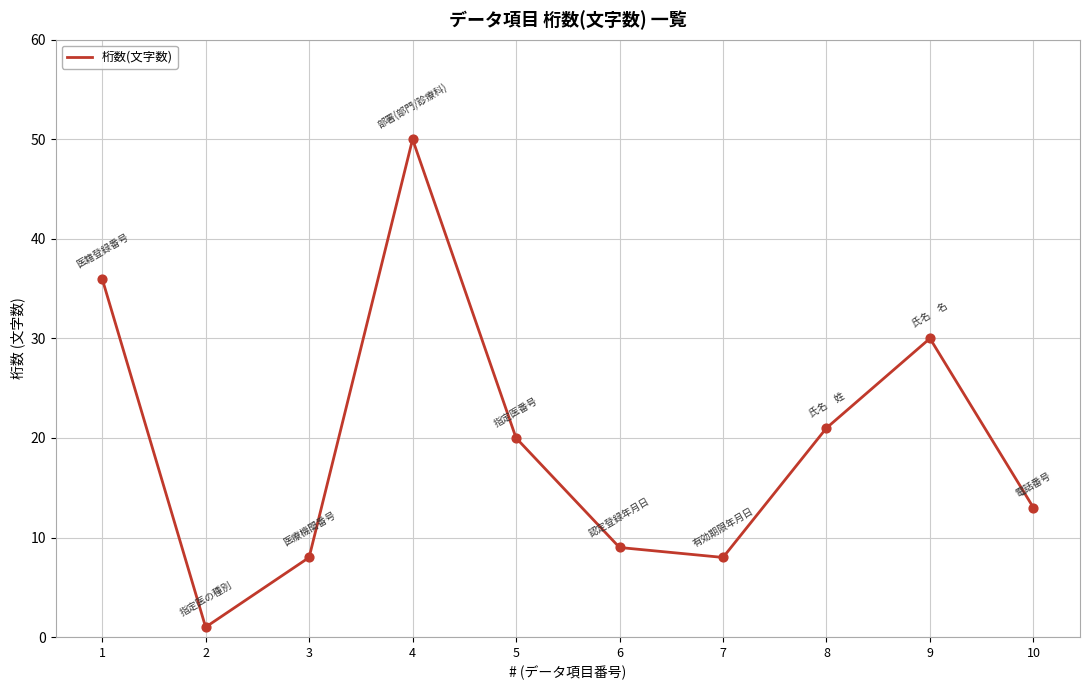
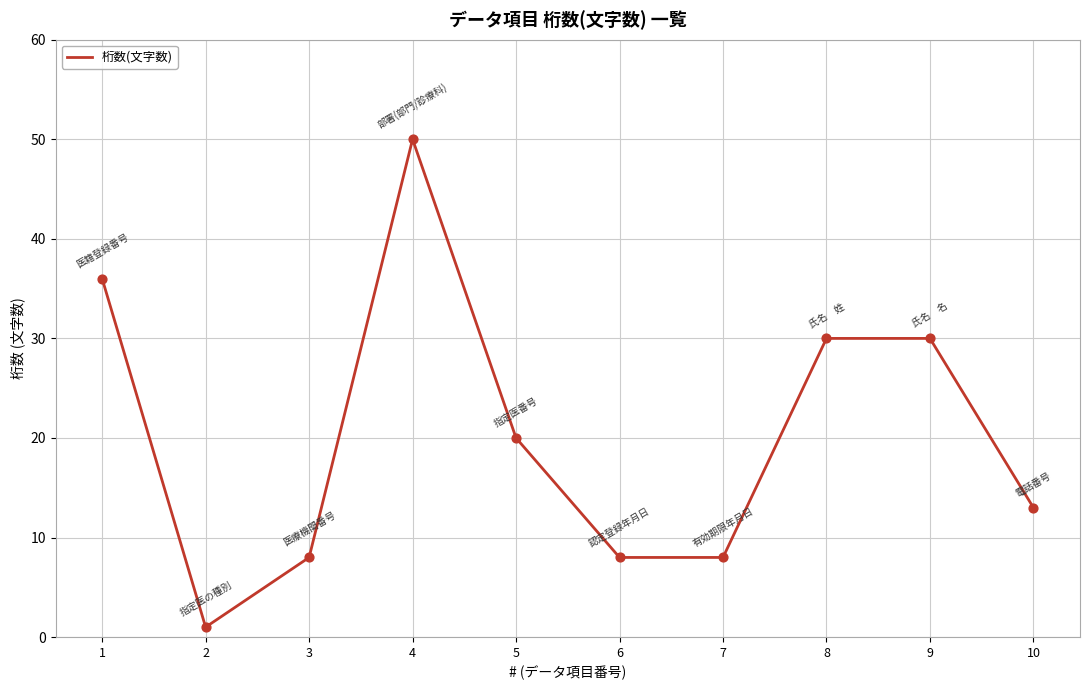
6: 9 -> 8
8: 21 -> 30
